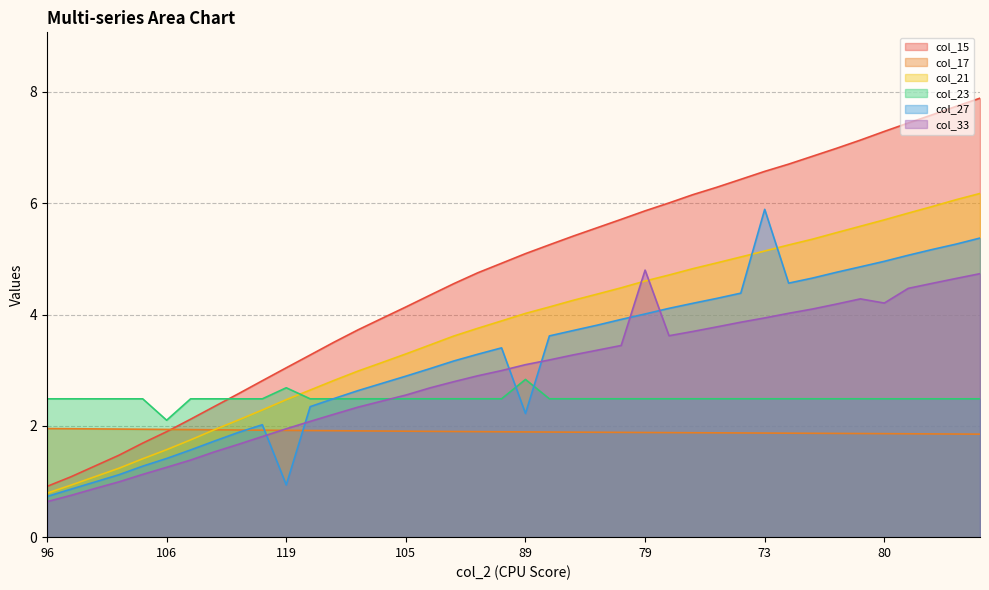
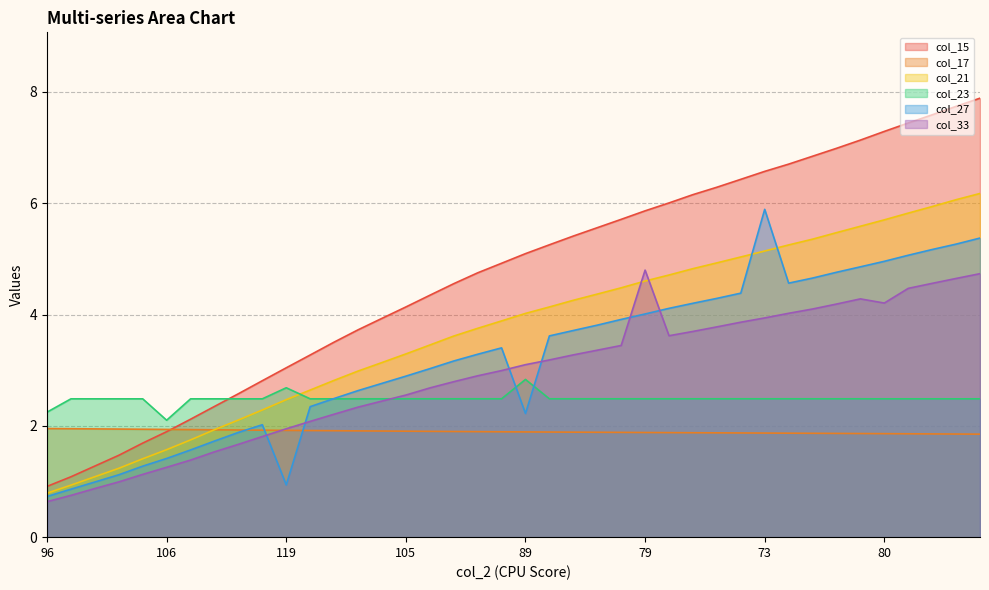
col_23, 96: 2.5 -> 2.2
